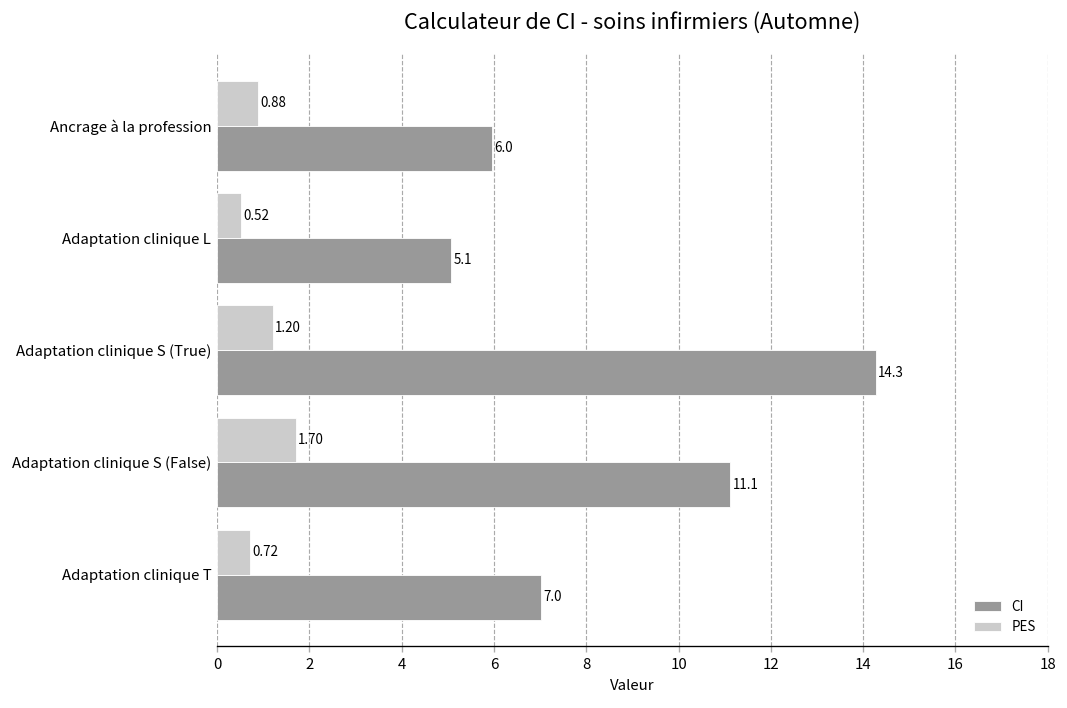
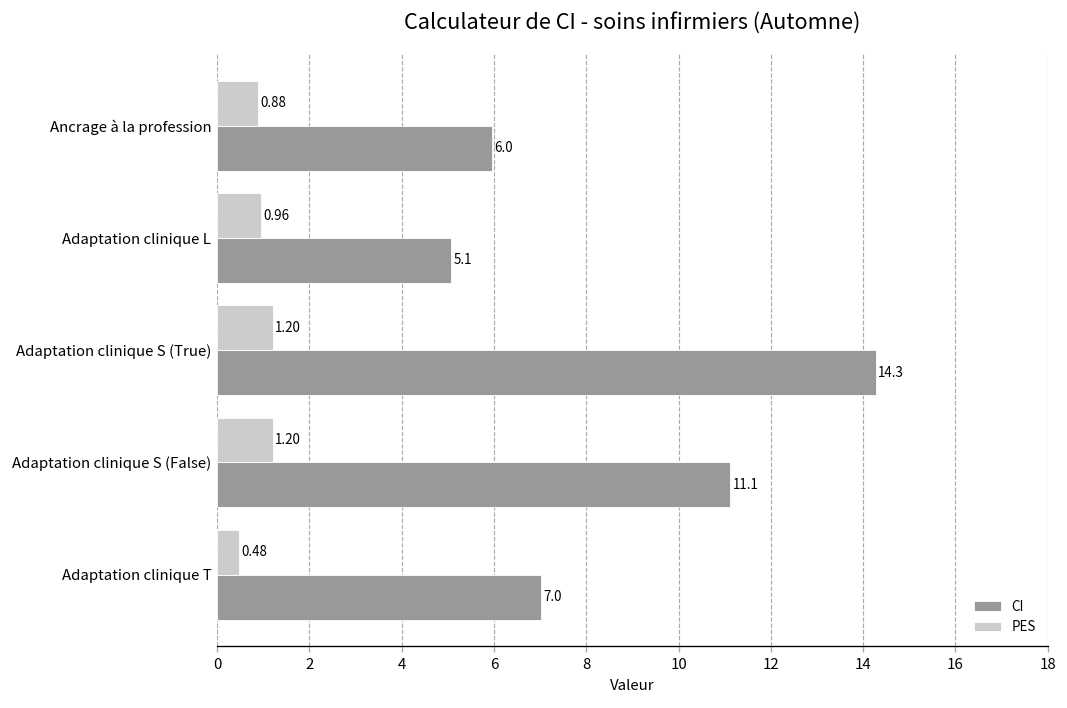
PES, Adaptation clinique L: 0.52 -> 0.96
PES, Adaptation clinique S (False): 1.70 -> 1.20
PES, Adaptation clinique T: 0.72 -> 0.48
